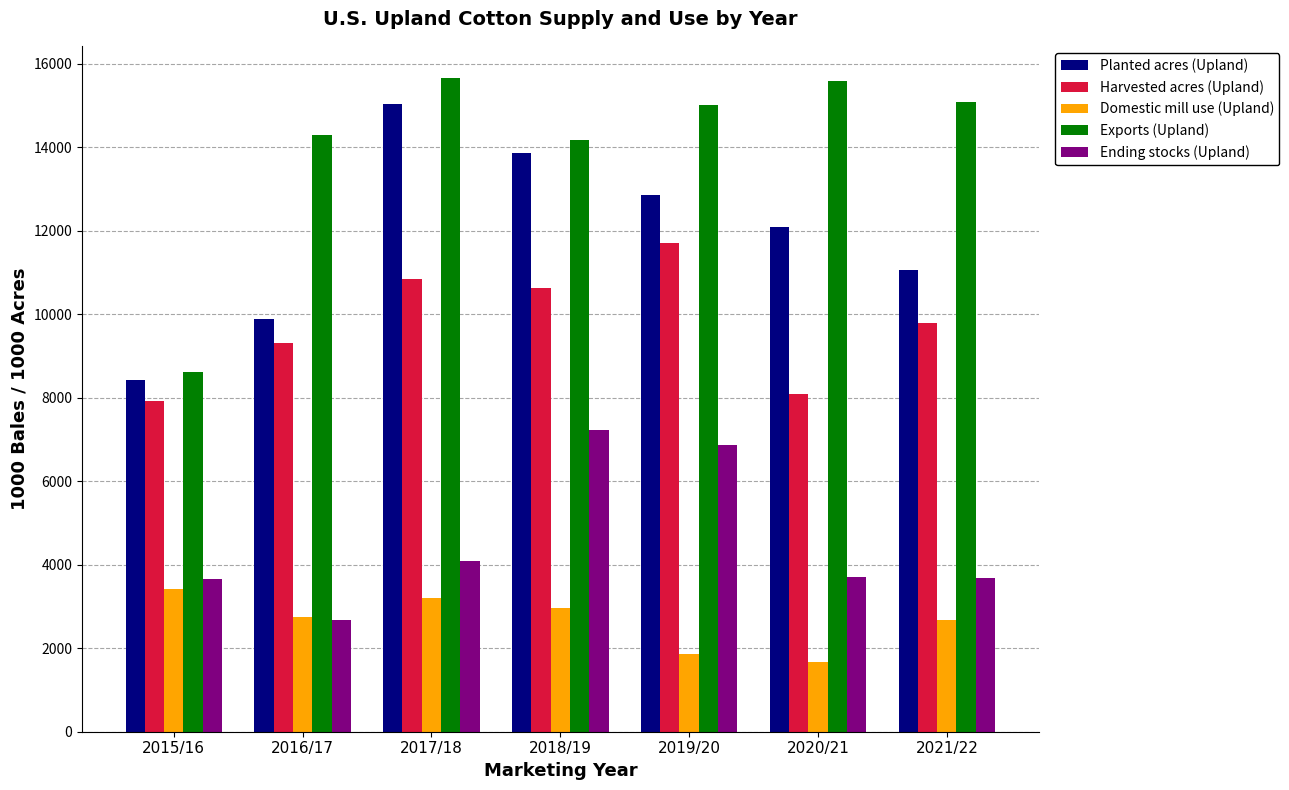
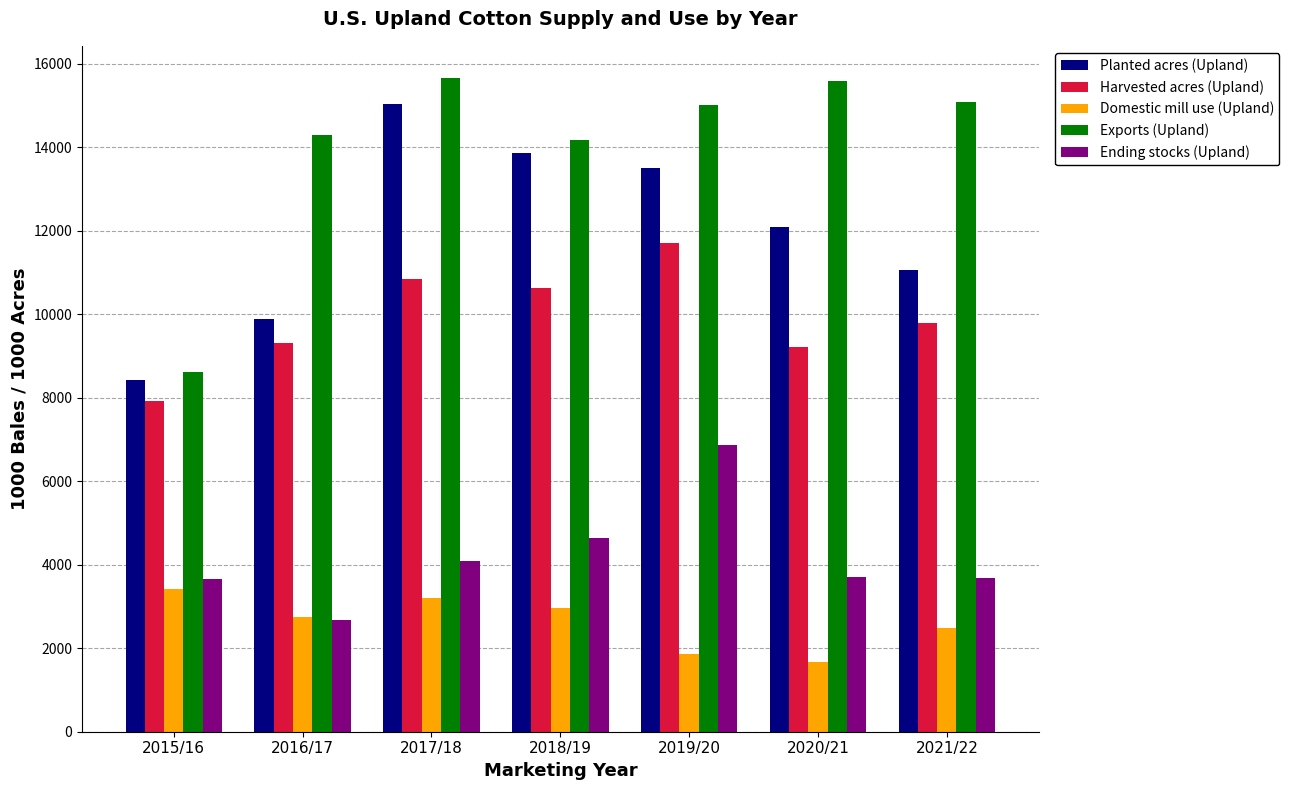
Ending stocks (Upland), 2018/19: 7200 -> 4600
Planted acres (Upland), 2019/20: 12900 -> 13500
Harvested acres (Upland), 2020/21: 8100 -> 9200
Domestic mill use (Upland), 2021/22: 2700 -> 2500
